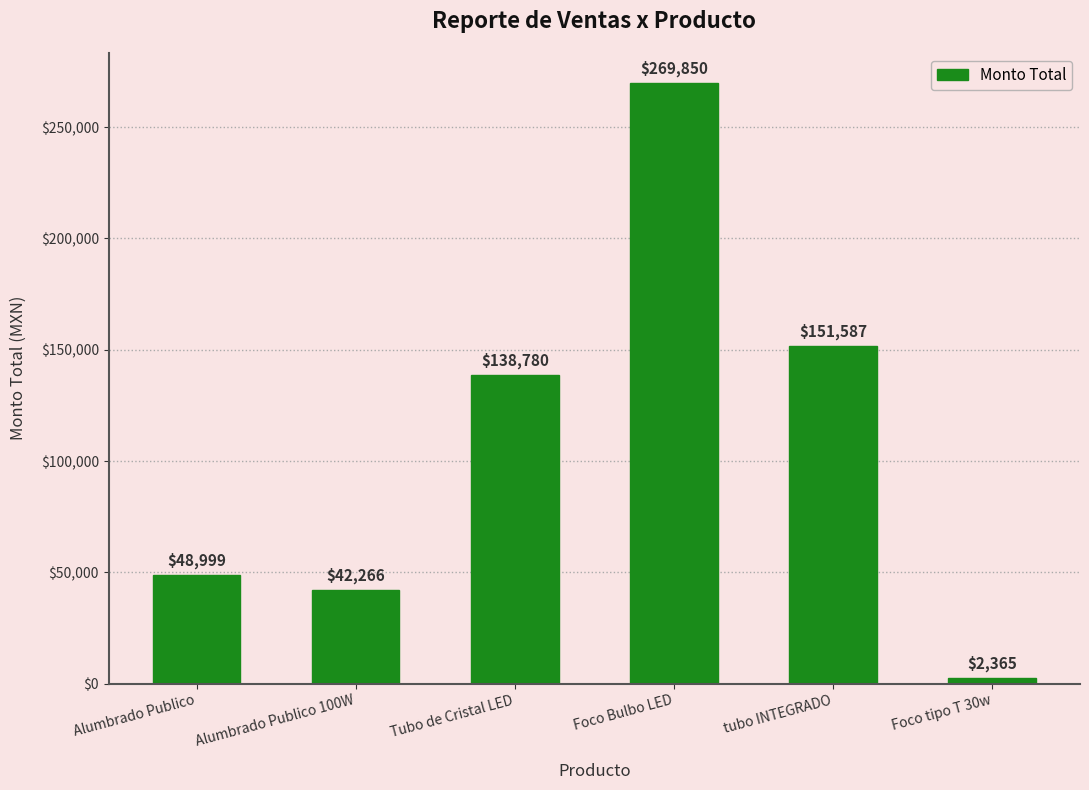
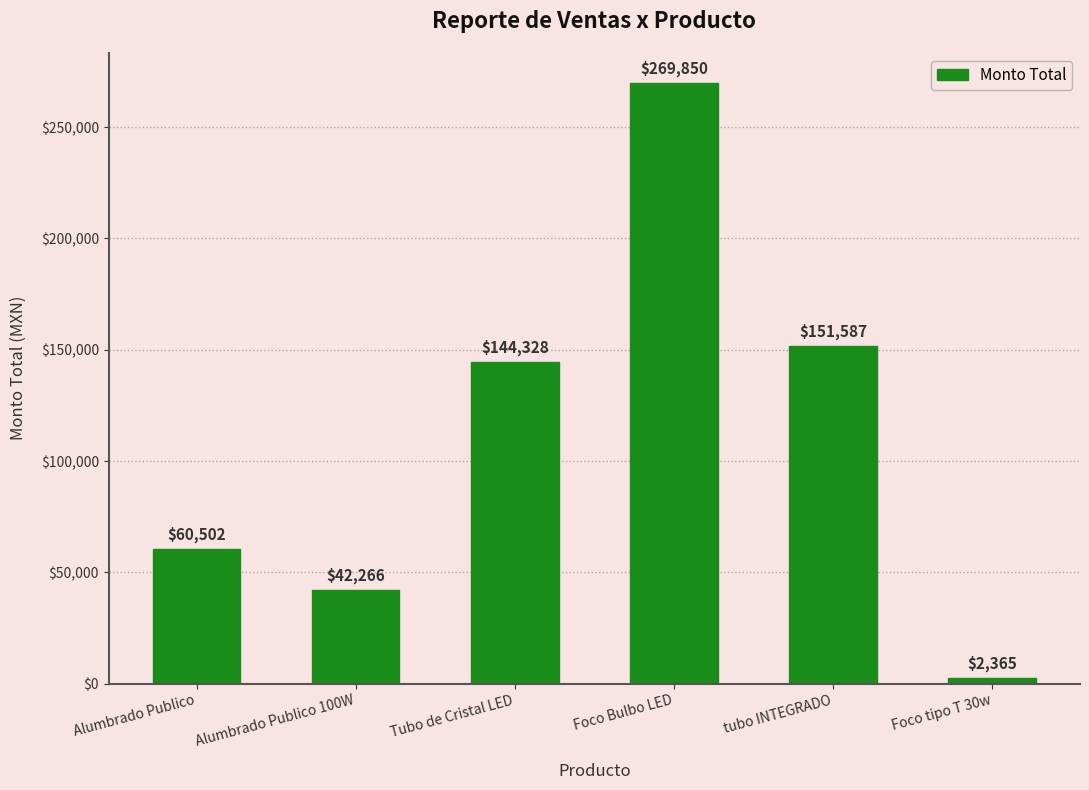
Alumbrado Publico: $48,999 -> $60,502
Tubo de Cristal LED: $138,780 -> $144,328
